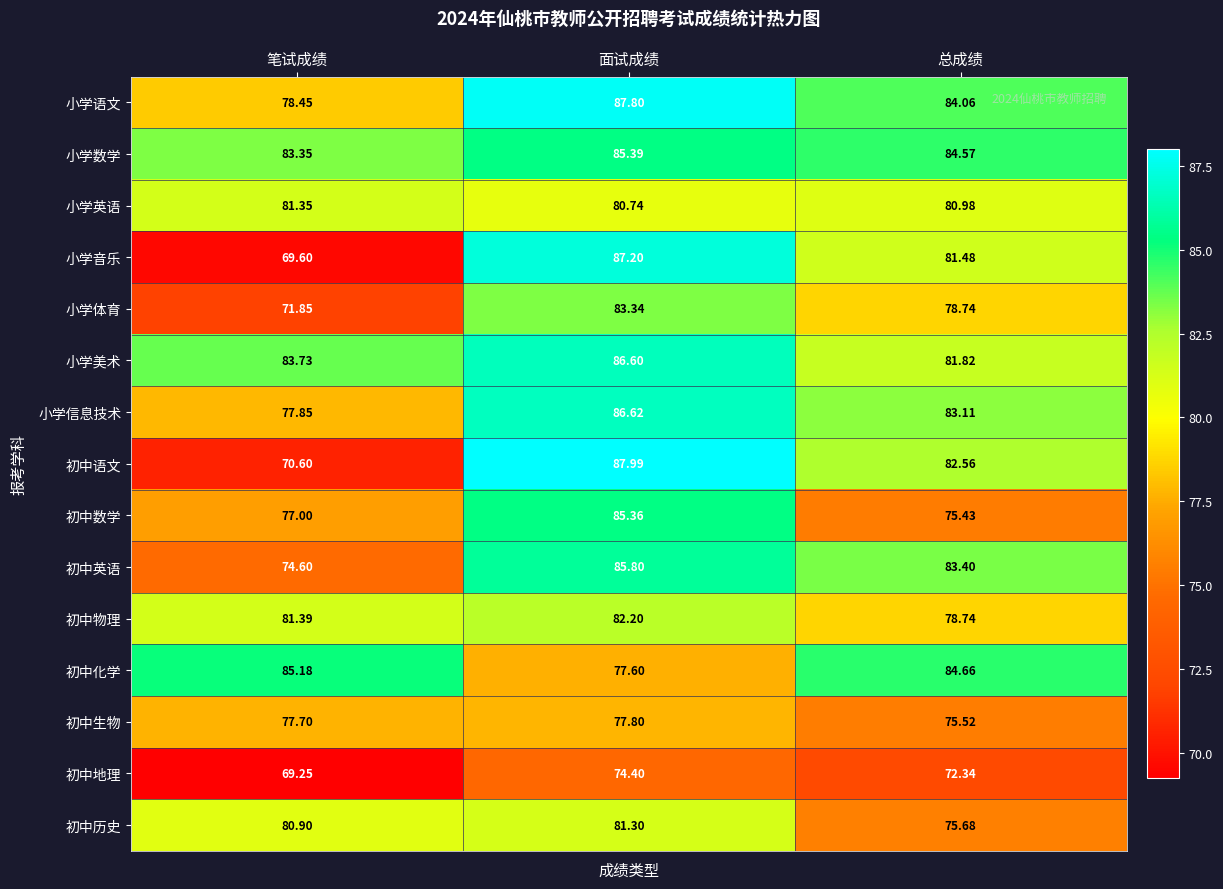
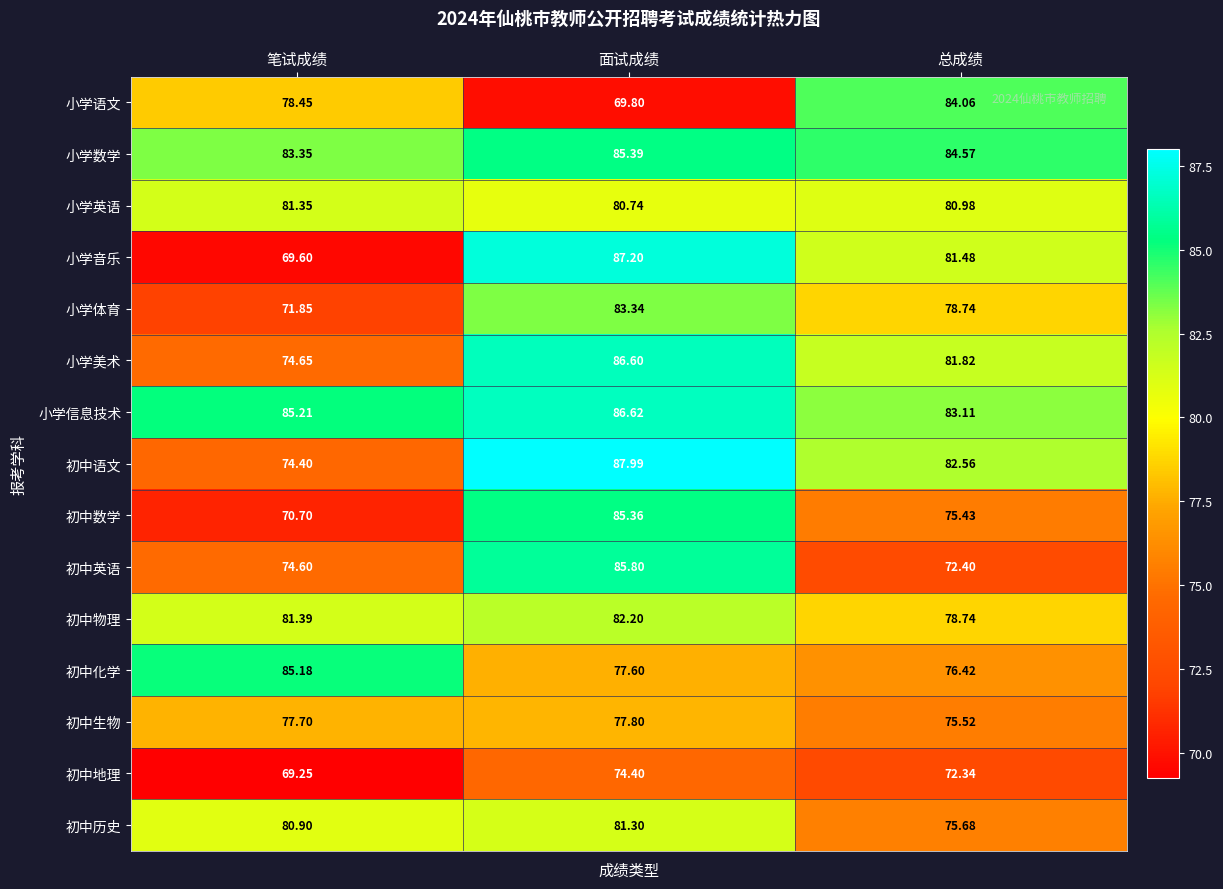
小学语文, 面试成绩: 87.80 -> 69.80
小学美术, 笔试成绩: 83.73 -> 74.65
小学信息技术, 笔试成绩: 77.85 -> 85.21
初中语文, 笔试成绩: 70.60 -> 74.40
初中数学, 笔试成绩: 77.00 -> 70.70
初中英语, 总成绩: 83.40 -> 72.40
初中化学, 总成绩: 84.66 -> 76.42
